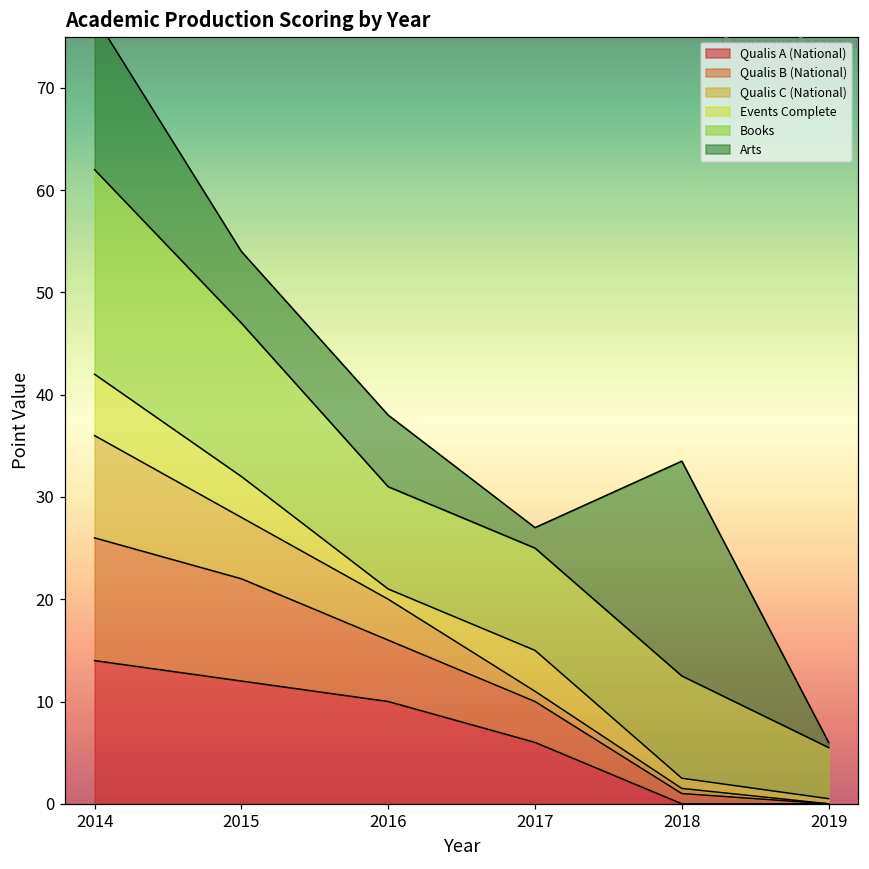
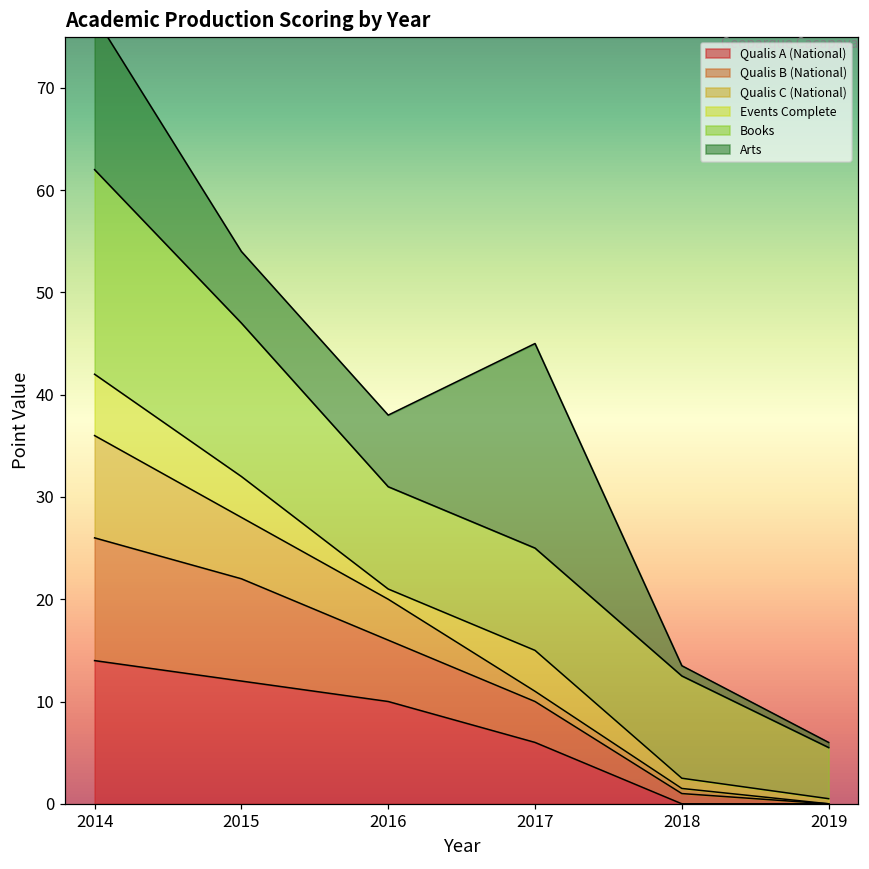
Arts, 2017: 2 -> 20
Arts, 2018: 21 -> 1
